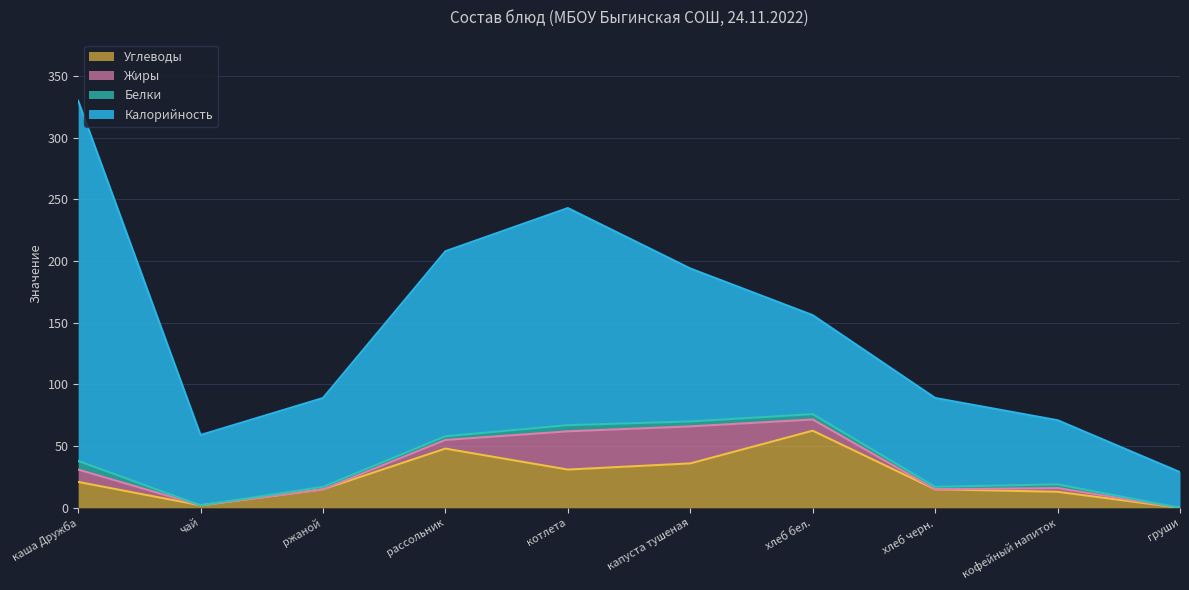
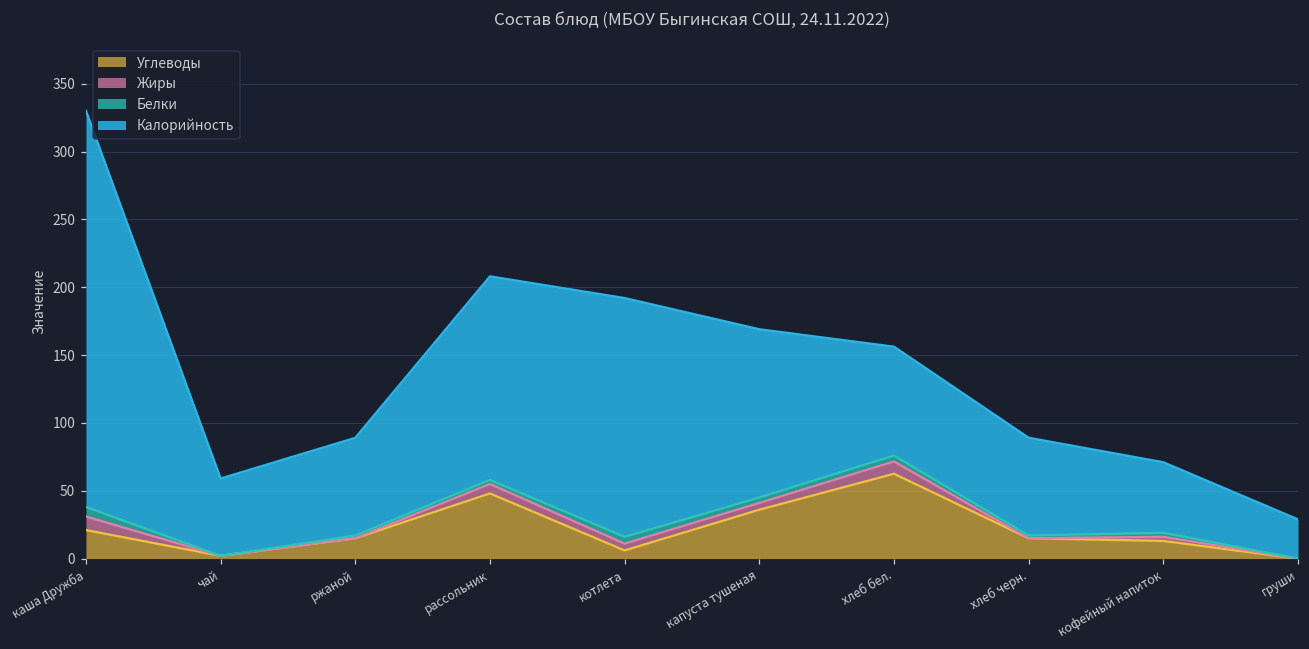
Углеводы, котлета: 31 -> 6
Жиры, котлета: 31 -> 5
Жиры, капуста тушеная: 30 -> 5
